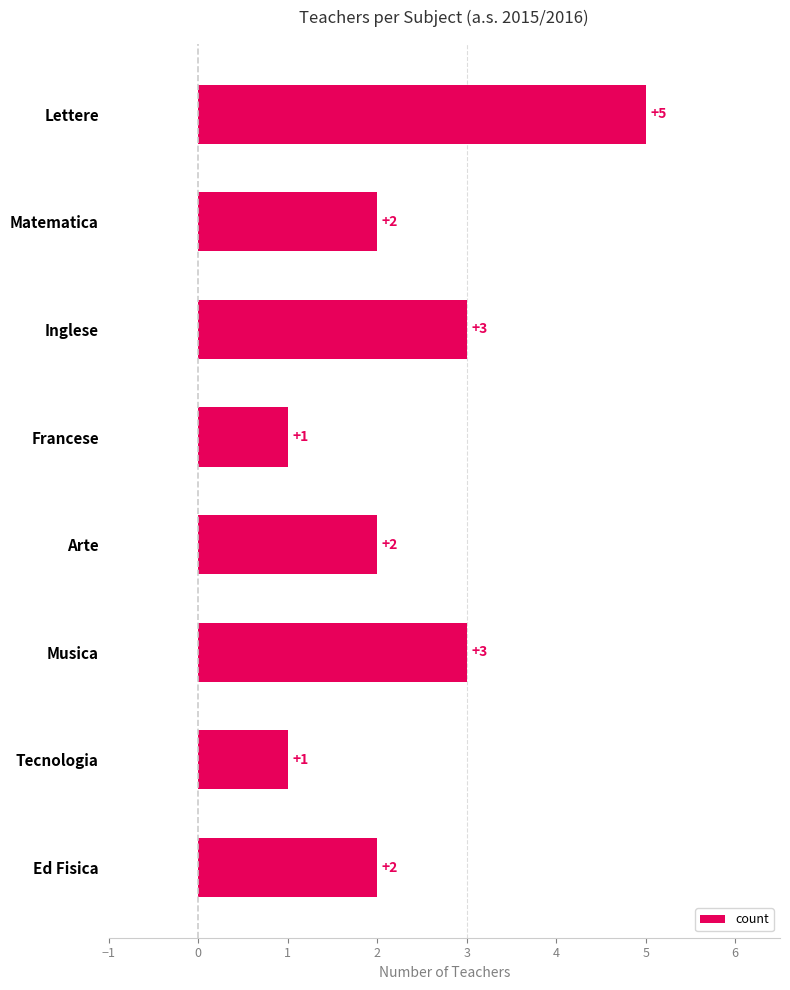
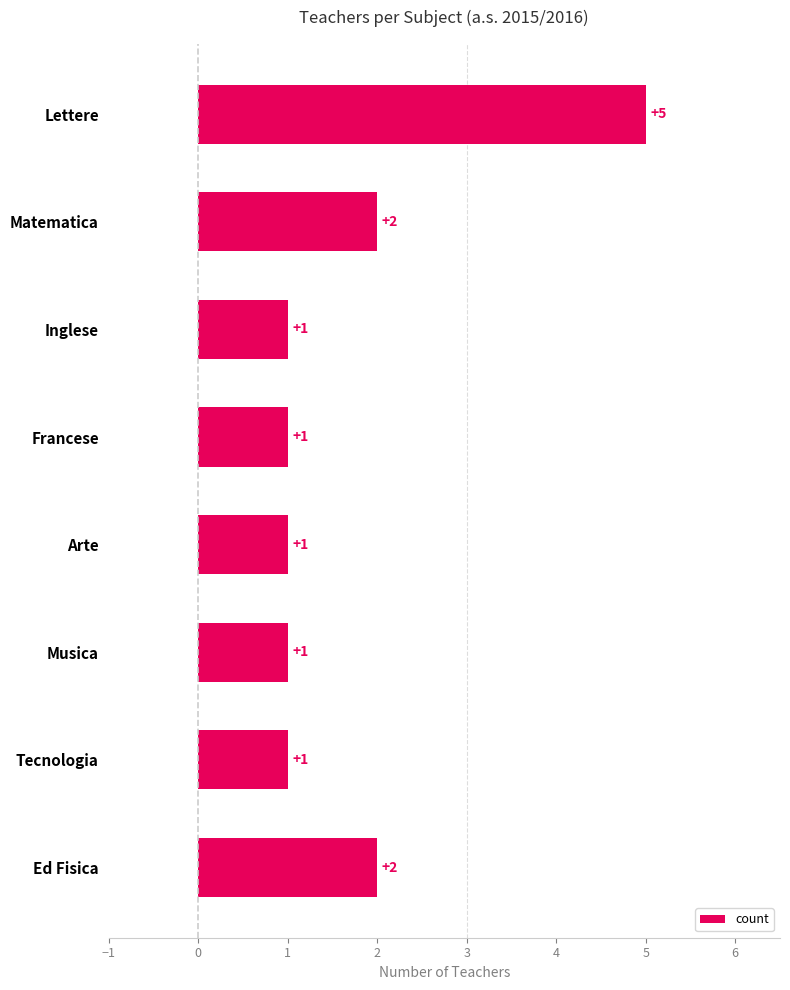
Inglese: +3 -> +1
Arte: +2 -> +1
Musica: +3 -> +1
